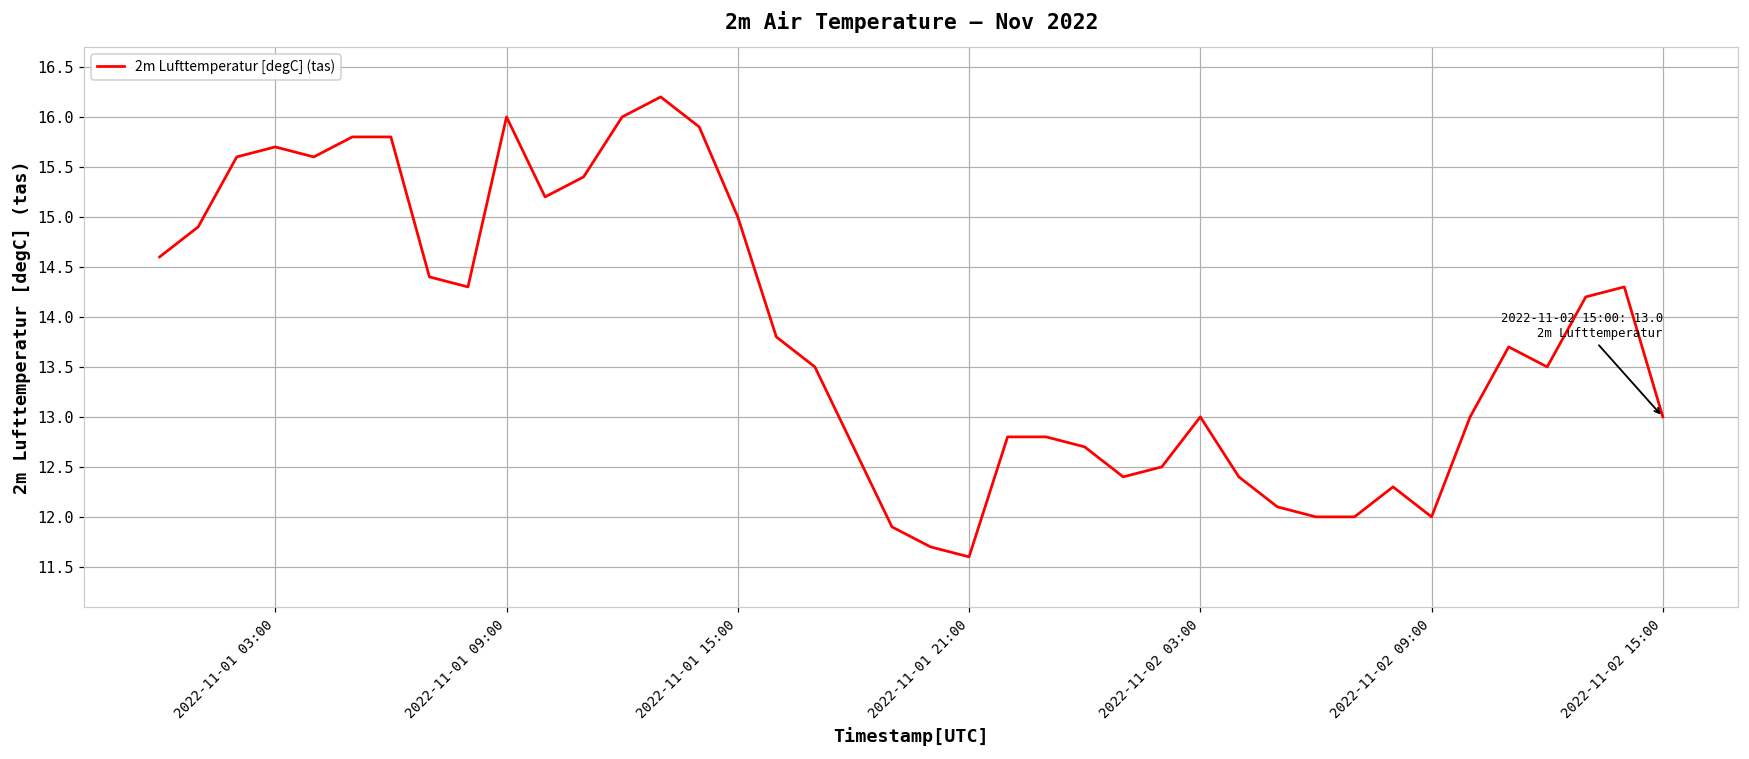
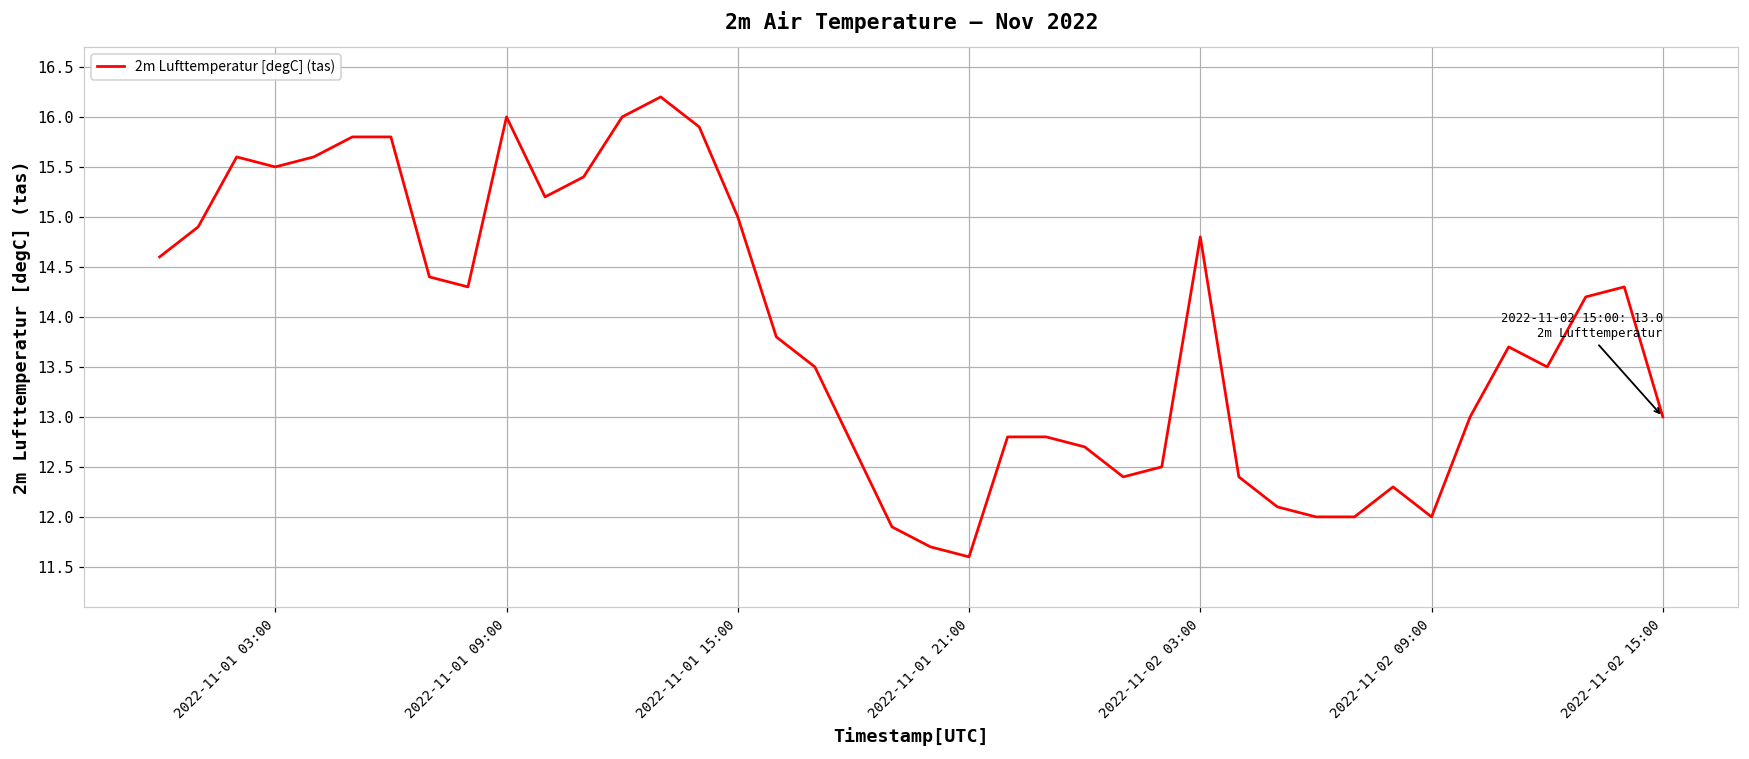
2022-11-01 03:00: 15.7 -> 15.5
2022-11-02 03:00: 13.0 -> 14.8
